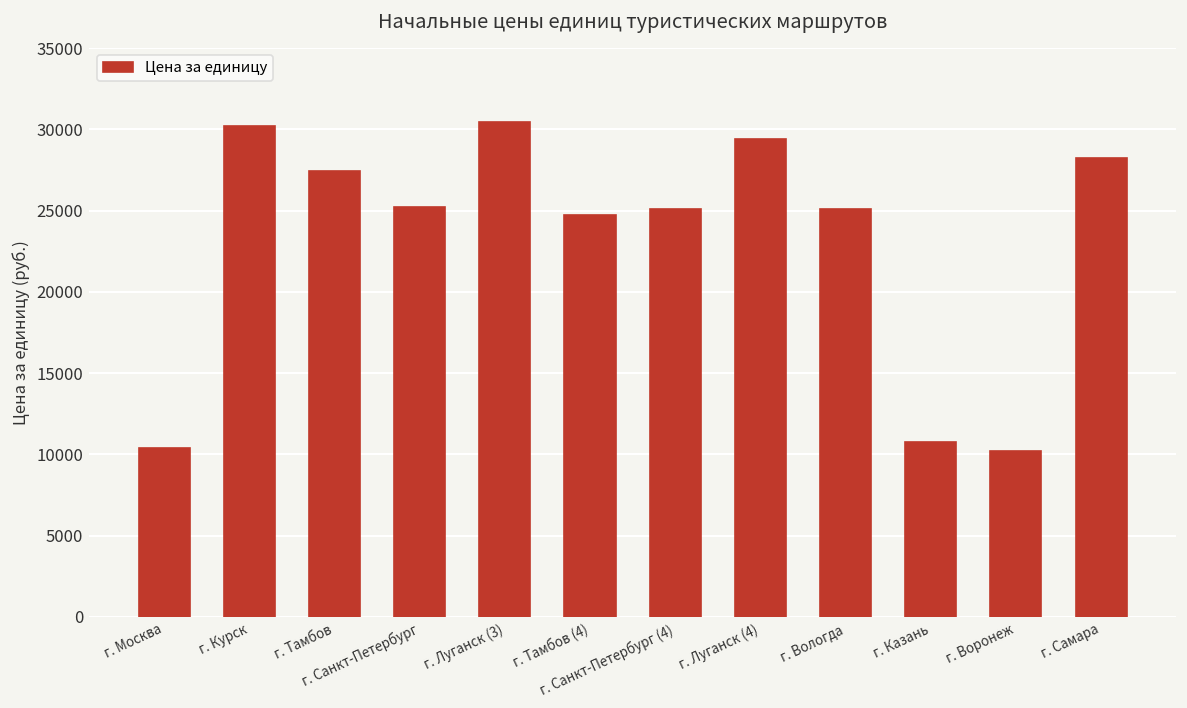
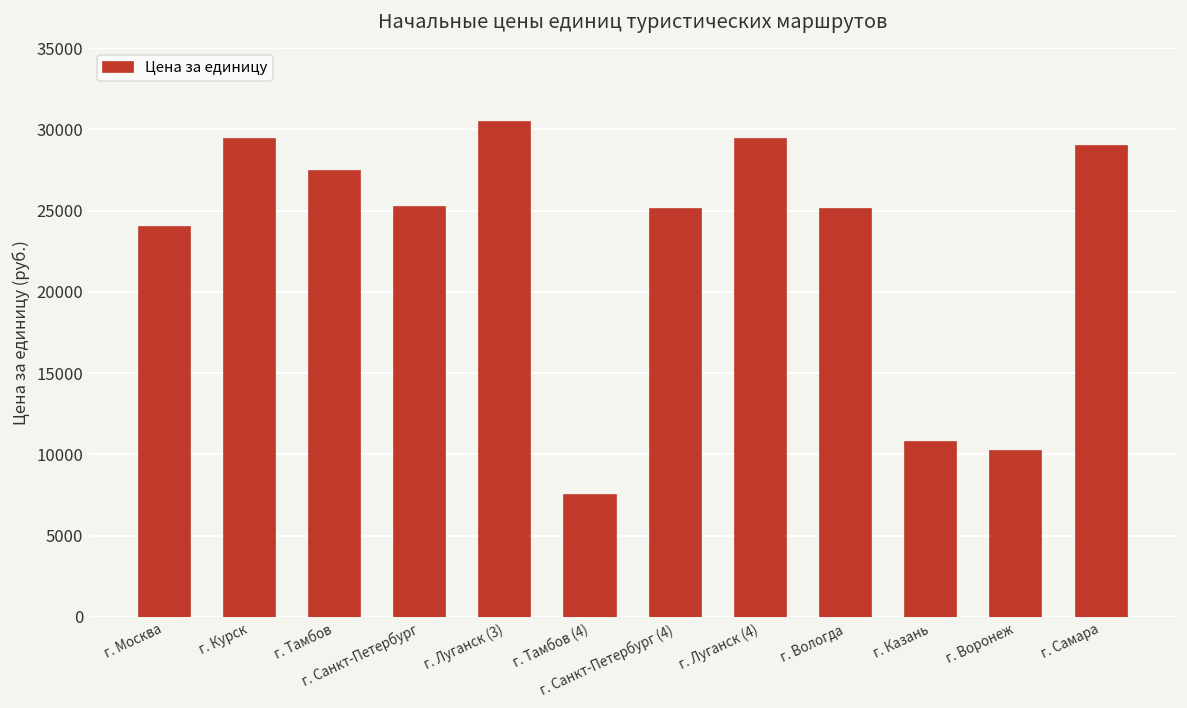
г. Москва: 10400 -> 24000
г. Курск: 30200 -> 29400
г. Тамбов (4): 24700 -> 7500
г. Самара: 28200 -> 29000
